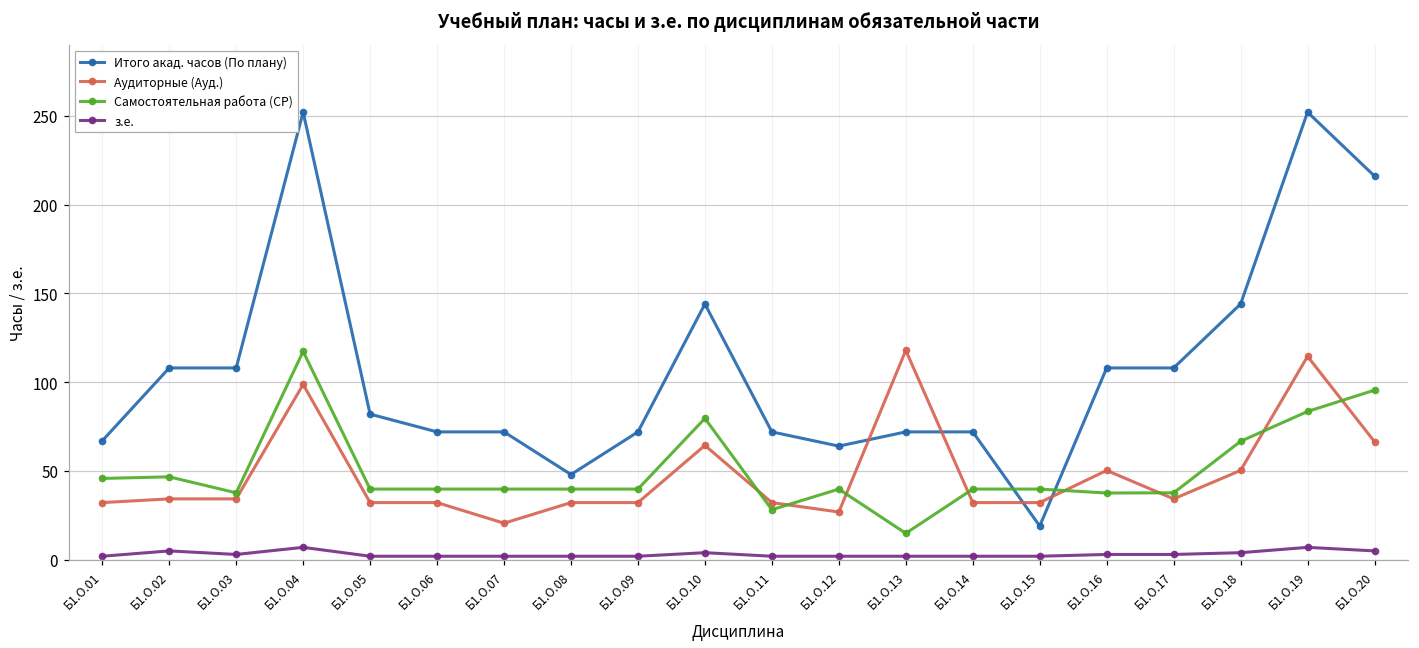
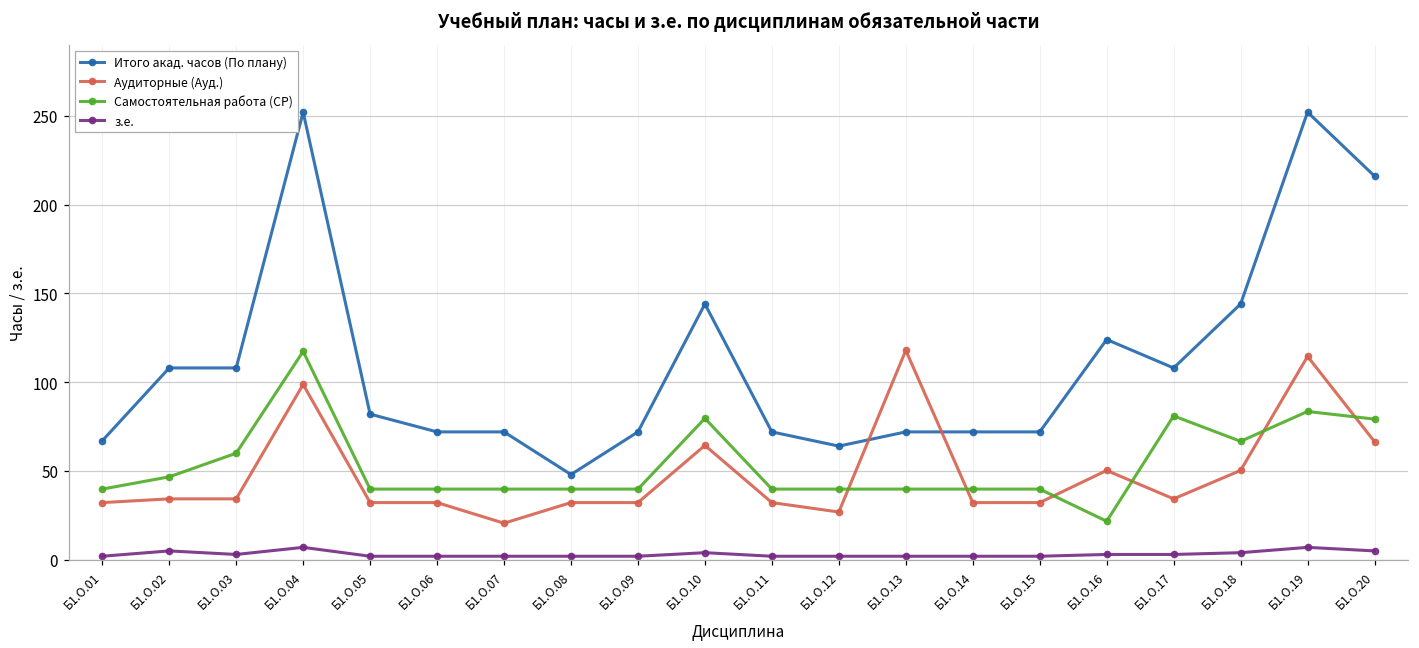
Самостоятельная работа (СР), Б1.О.01: 46 -> 40
Самостоятельная работа (СР), Б1.О.03: 38 -> 60
Самостоятельная работа (СР), Б1.О.11: 28 -> 40
Самостоятельная работа (СР), Б1.О.13: 15 -> 40
Итого акад. часов (По плану), Б1.О.15: 19 -> 72
Итого акад. часов (По плану), Б1.О.16: 108 -> 124
Самостоятельная работа (СР), Б1.О.16: 38 -> 22
Самостоятельная работа (СР), Б1.О.17: 38 -> 81
Самостоятельная работа (СР), Б1.О.20: 96 -> 79
